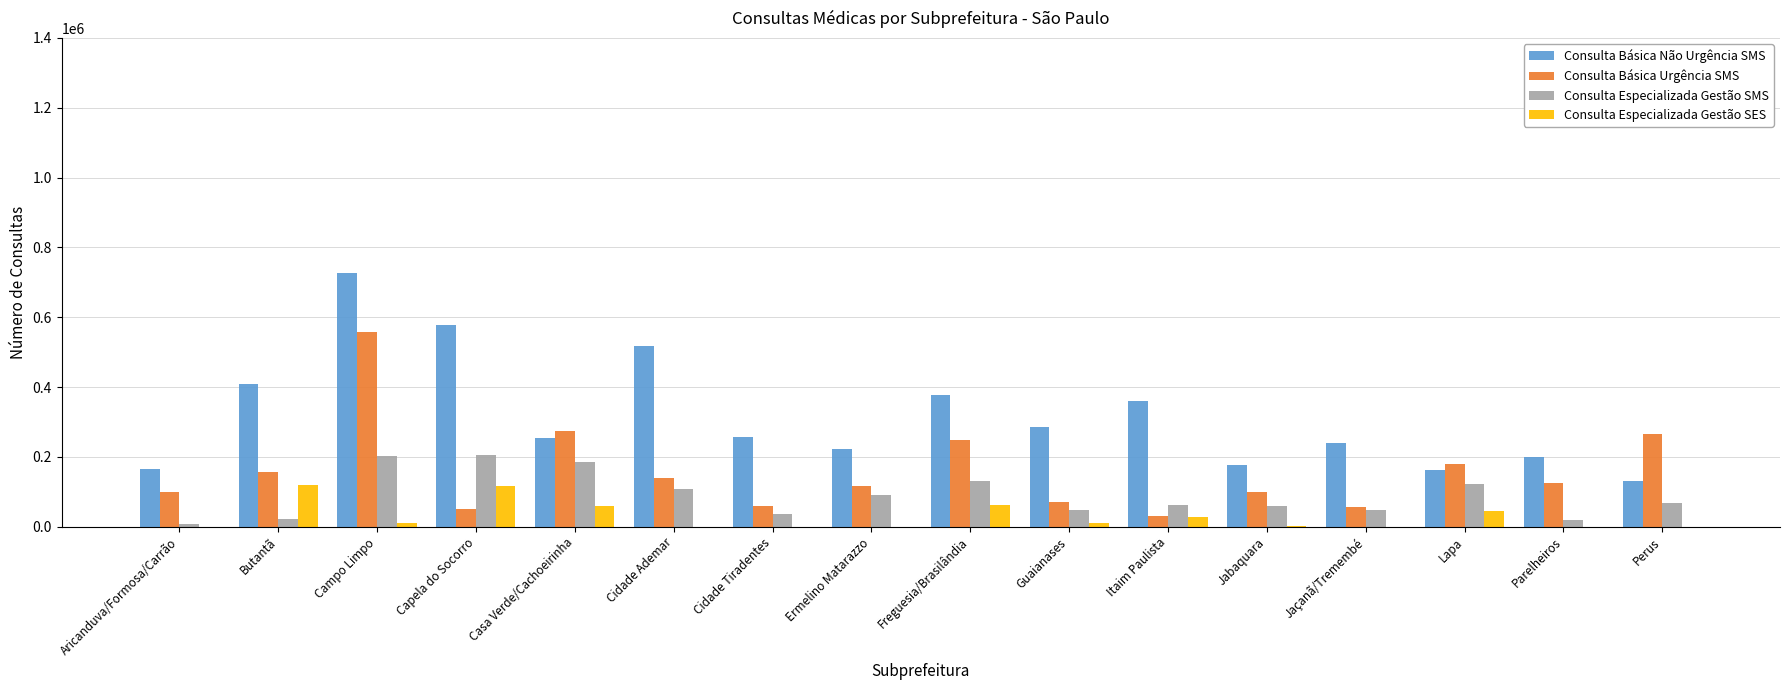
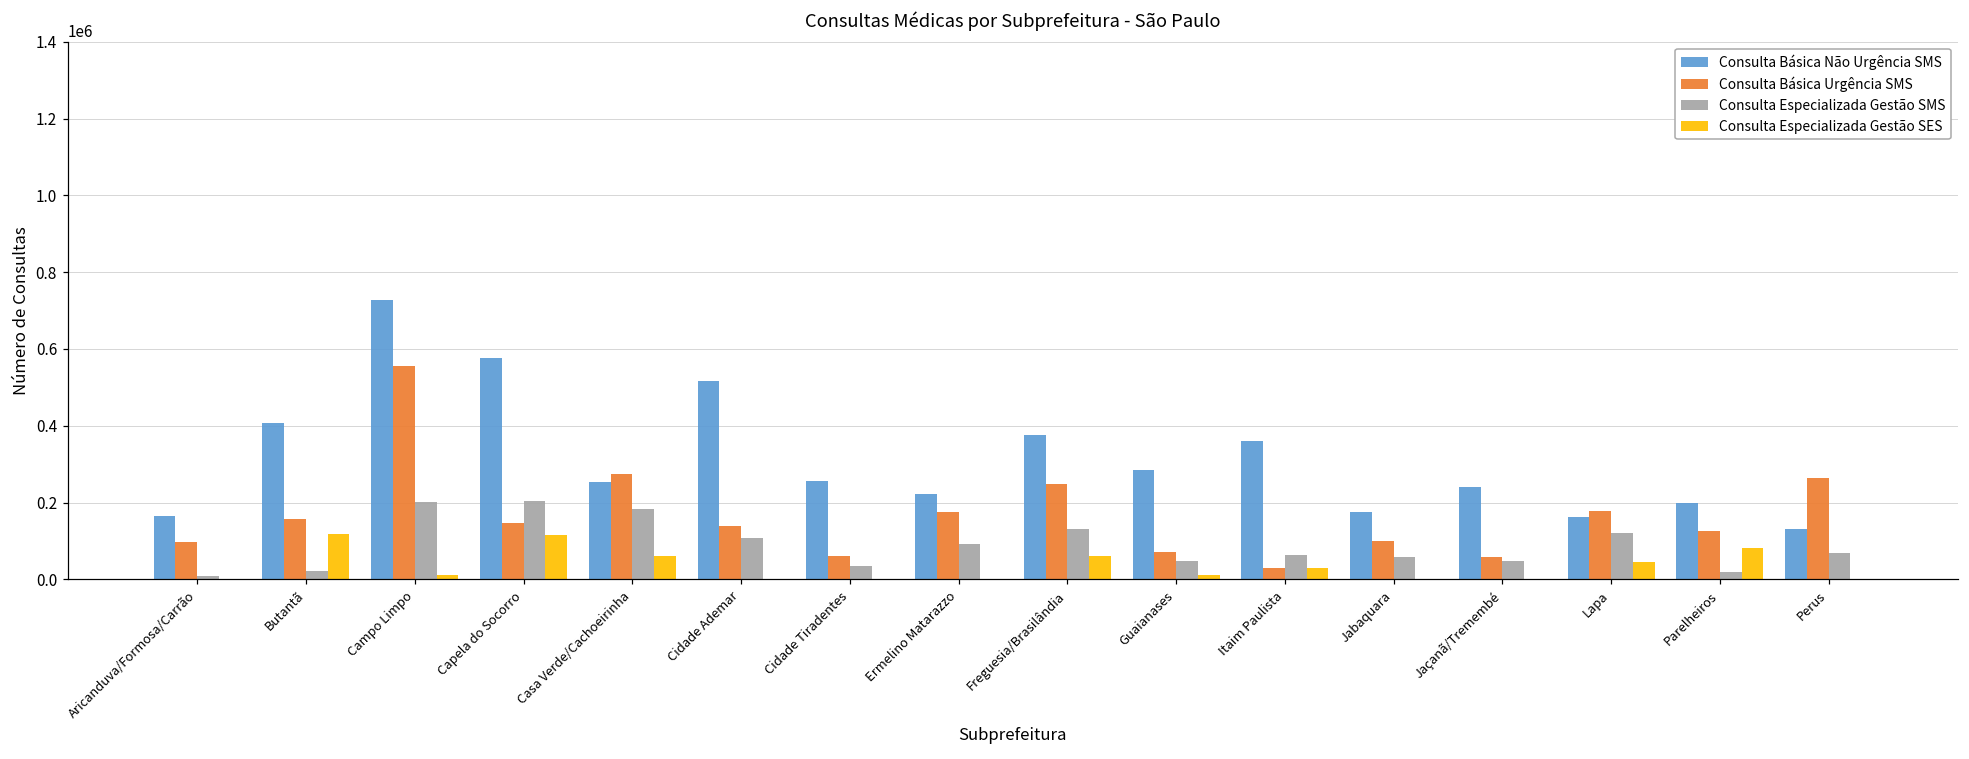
Consulta Básica Urgência SMS, Capela do Socorro: 50000 -> 150000
Consulta Básica Urgência SMS, Ermelino Matarazzo: 120000 -> 180000
Consulta Especializada Gestão SES, Parelheiros: 0 -> 80000
